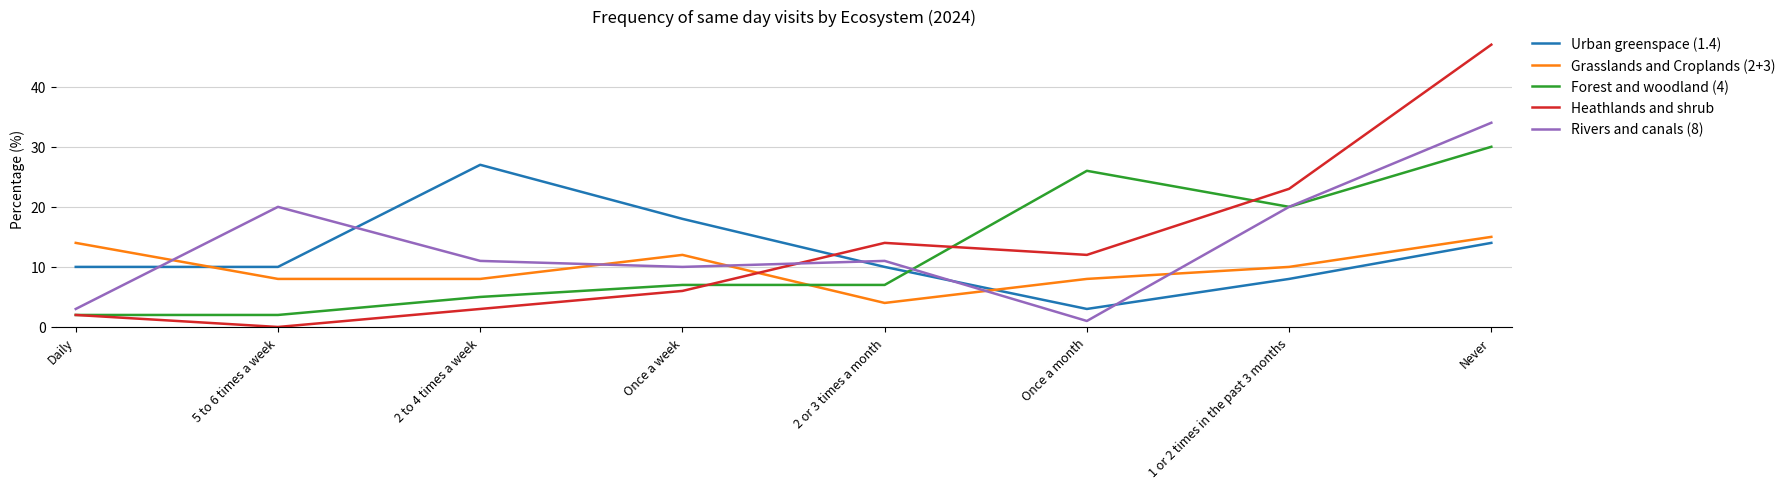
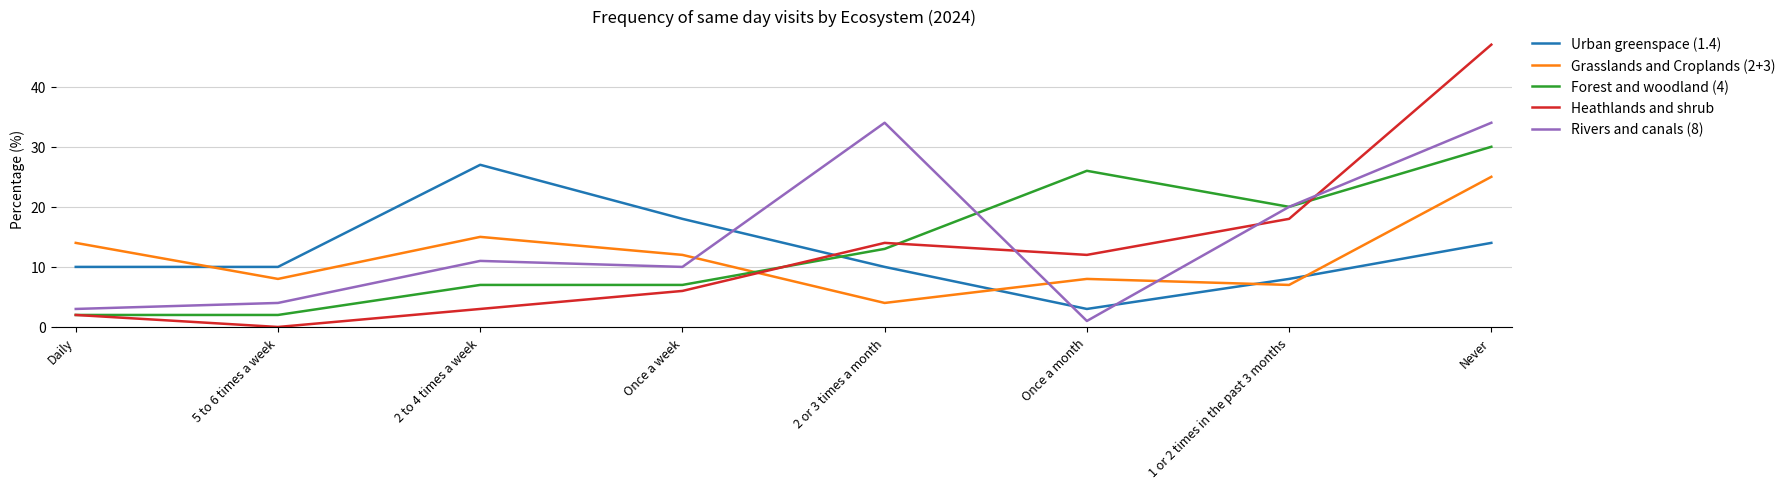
Rivers and canals (8), 5 to 6 times a week: 20 -> 4
Grasslands and Croplands (2+3), 2 to 4 times a week: 8 -> 15
Forest and woodland (4), 2 to 4 times a week: 5 -> 7
Forest and woodland (4), 2 or 3 times a month: 7 -> 13
Rivers and canals (8), 2 or 3 times a month: 11 -> 34
Grasslands and Croplands (2+3), 1 or 2 times in the past 3 months: 10 -> 7
Heathlands and shrub, 1 or 2 times in the past 3 months: 23 -> 18
Grasslands and Croplands (2+3), Never: 15 -> 25
